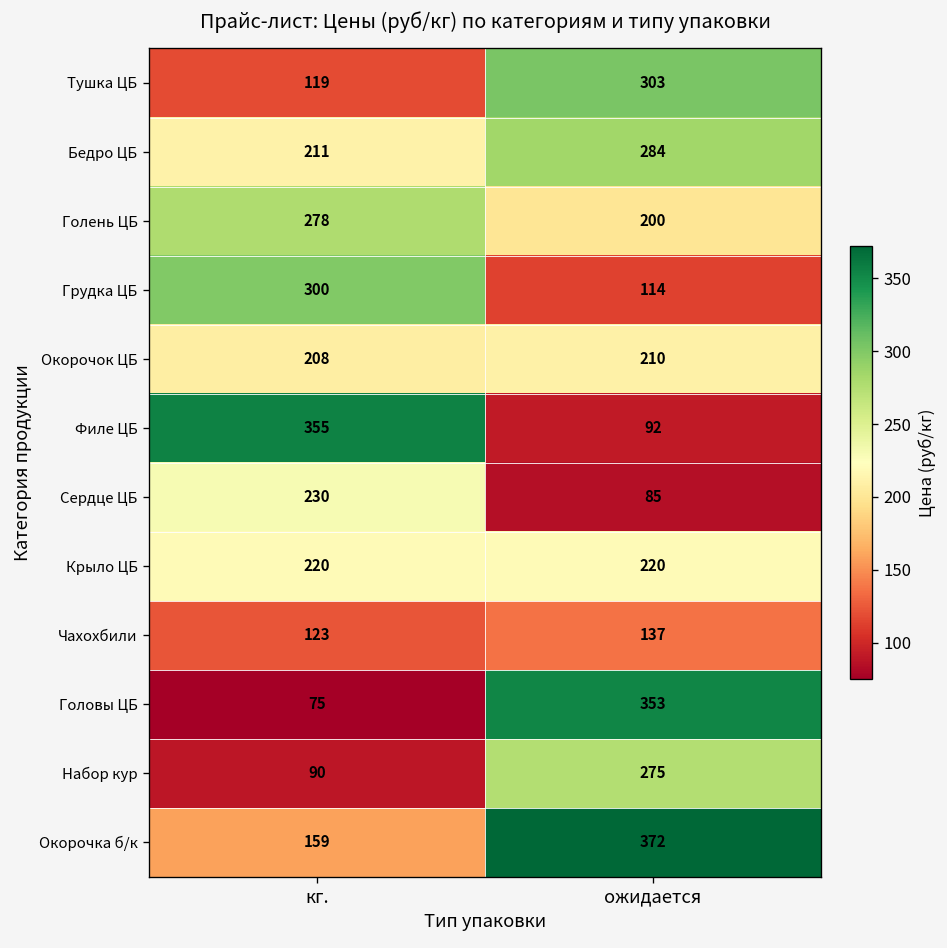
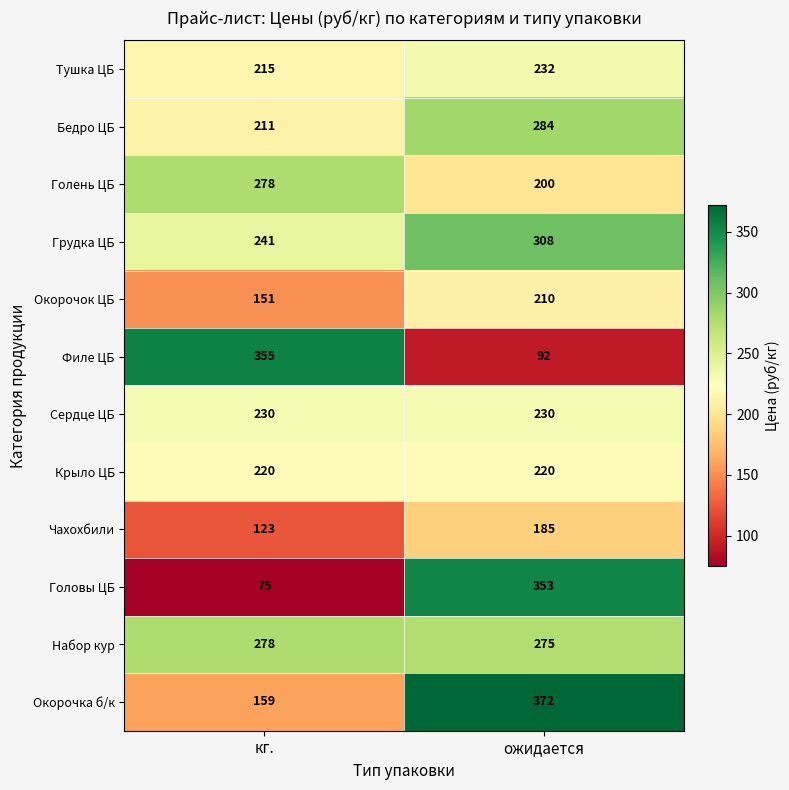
Тушка ЦБ, кг.: 119 -> 215
Тушка ЦБ, ожидается: 303 -> 232
Грудка ЦБ, кг.: 300 -> 241
Грудка ЦБ, ожидается: 114 -> 308
Окорочок ЦБ, кг.: 208 -> 151
Сердце ЦБ, ожидается: 85 -> 230
Чахохбили, ожидается: 137 -> 185
Набор кур, кг.: 90 -> 278
